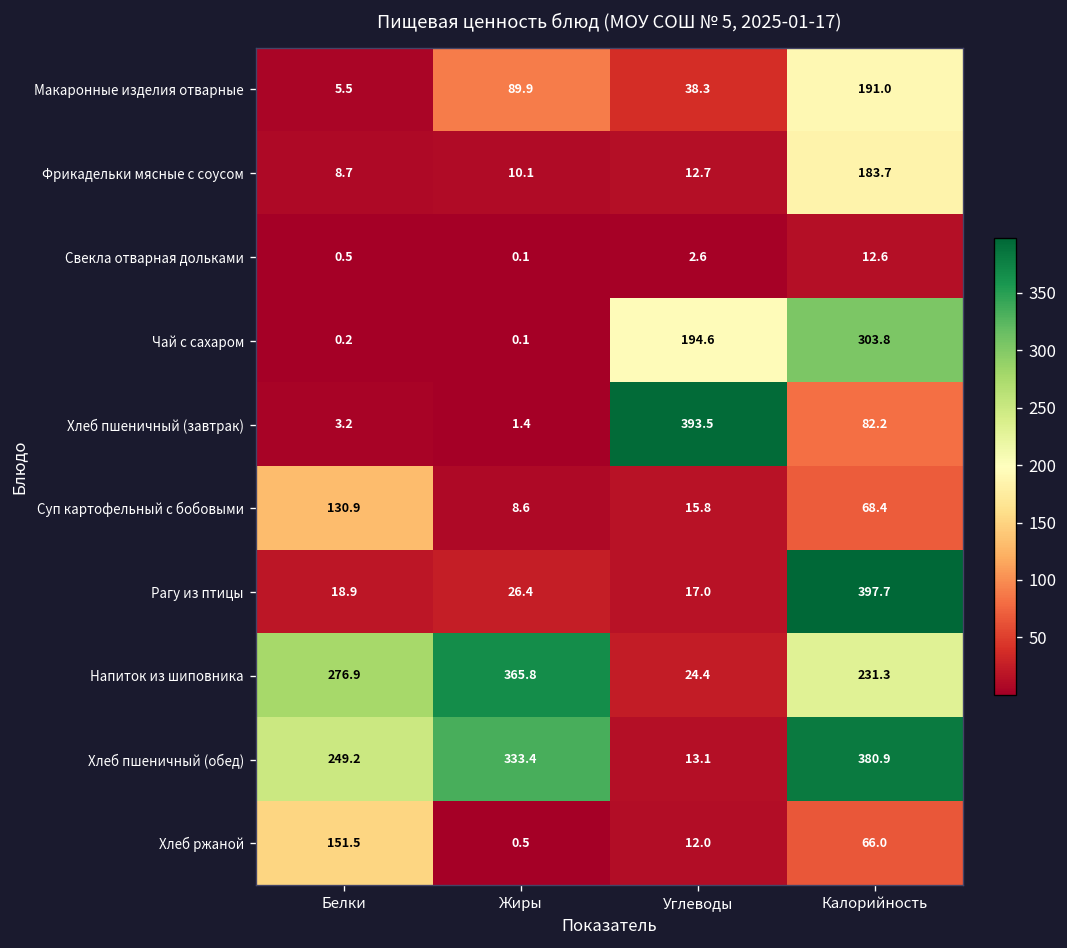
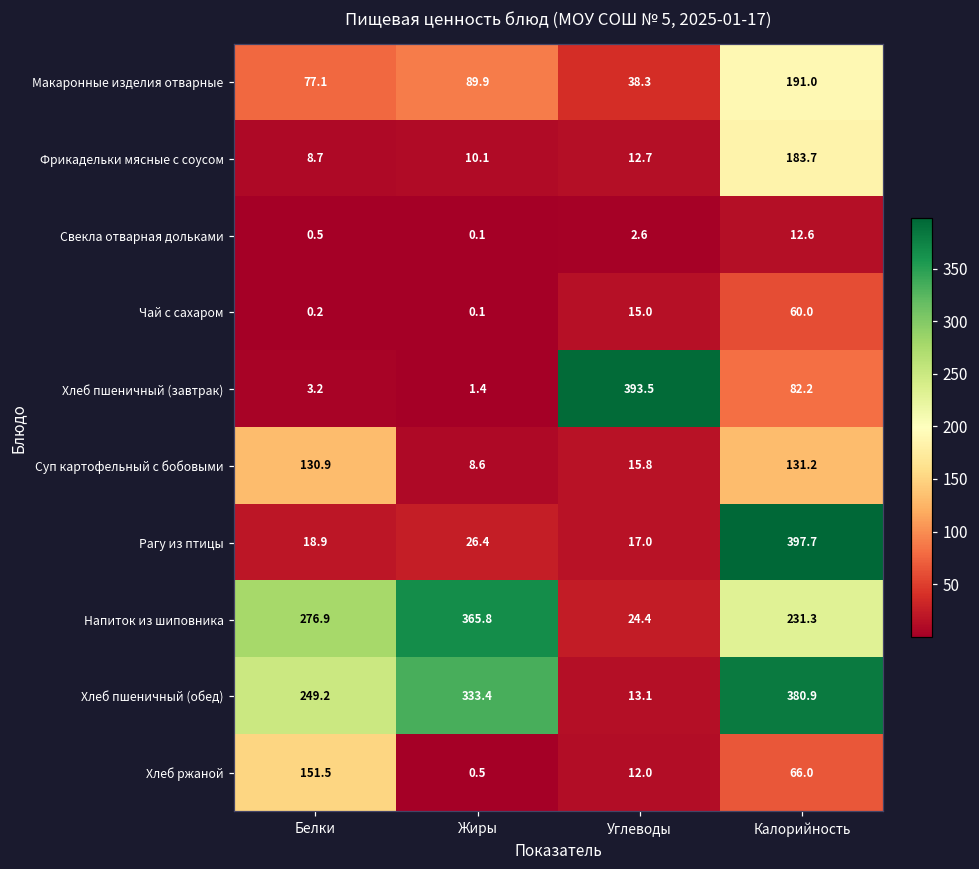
Макаронные изделия отварные, Белки: 5.5 -> 77.1
Чай с сахаром, Углеводы: 194.6 -> 15.0
Чай с сахаром, Калорийность: 303.8 -> 60.0
Суп картофельный с бобовыми, Калорийность: 68.4 -> 131.2
